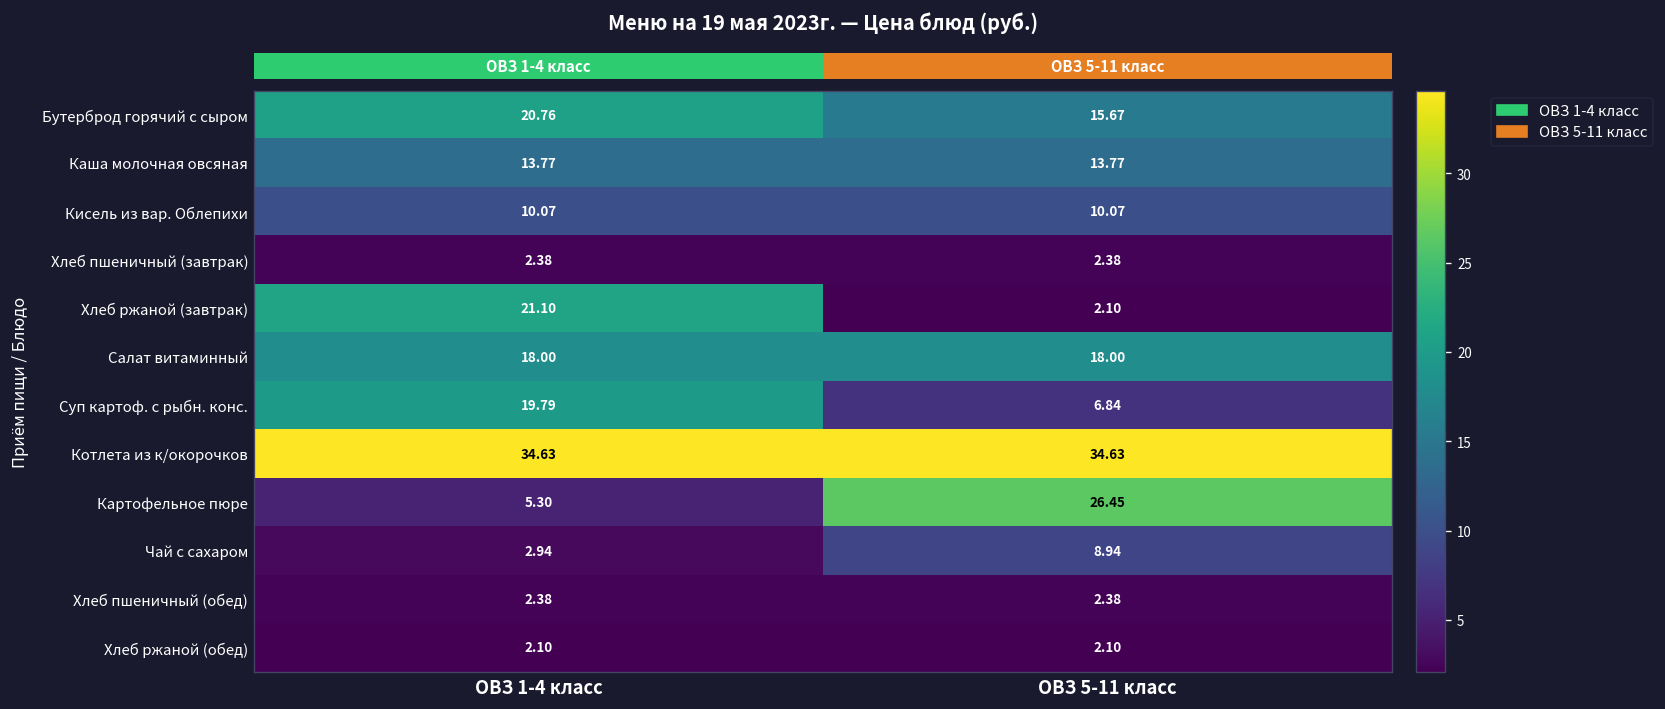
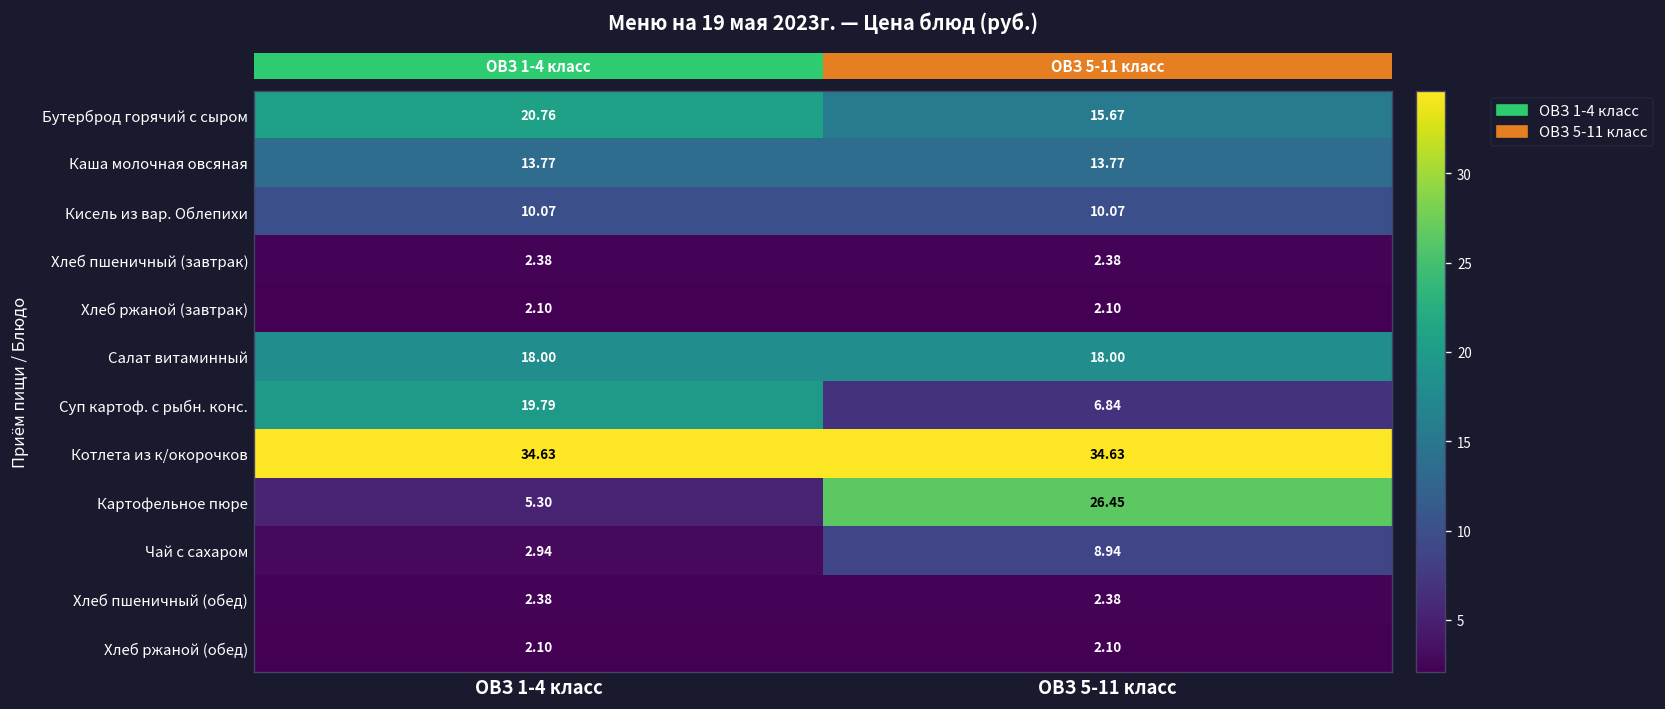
Хлеб ржаной (завтрак), ОВЗ 1-4 класс: 21.10 -> 2.10
